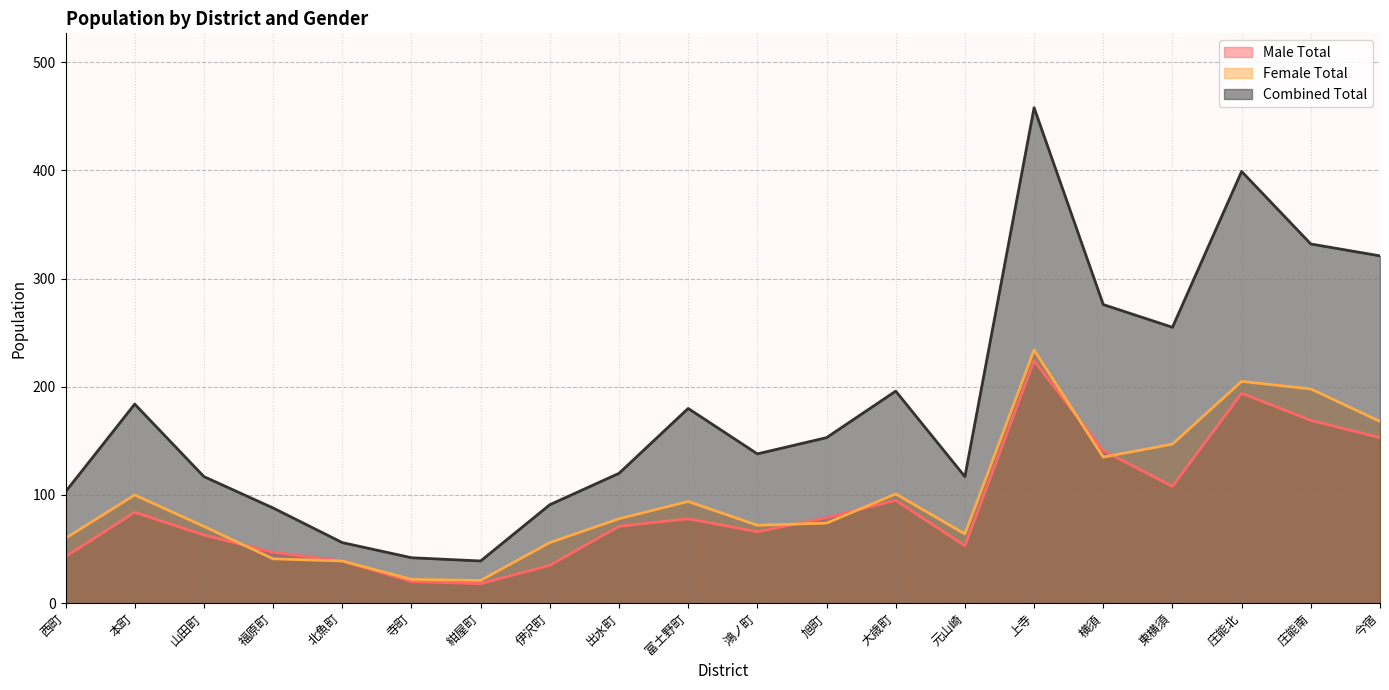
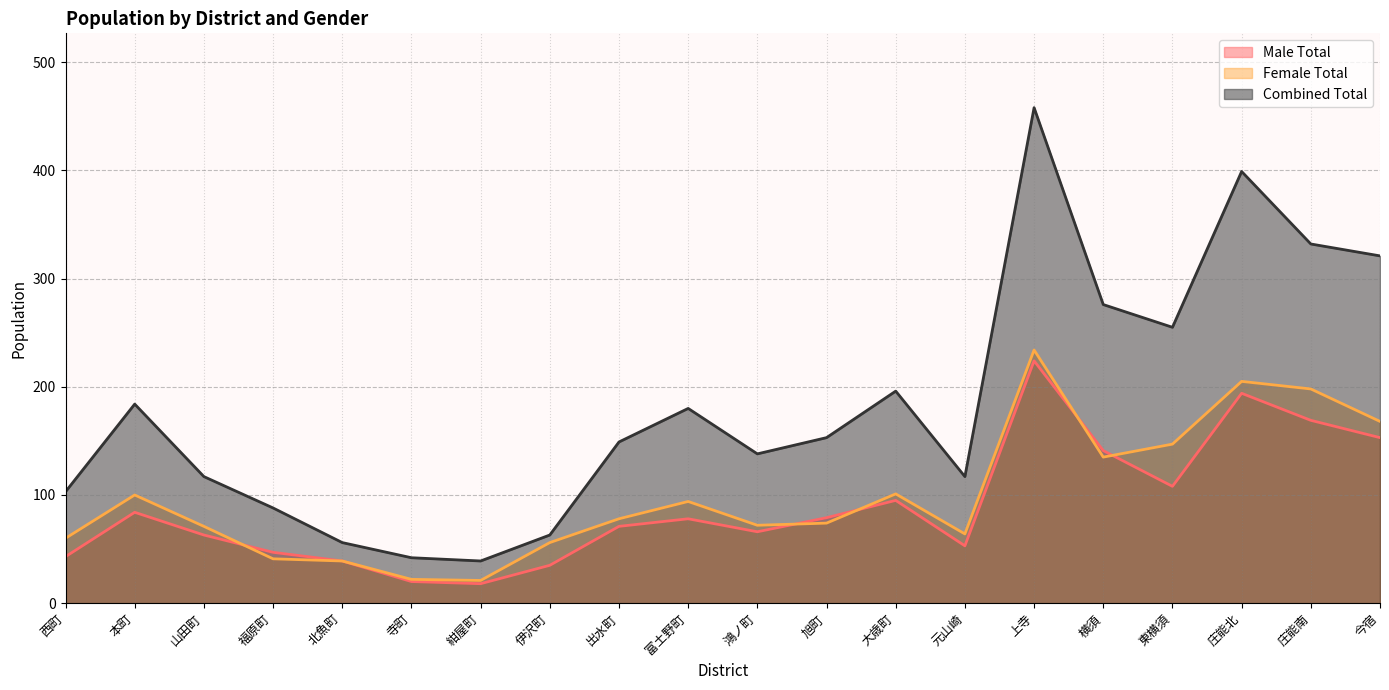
Combined Total, 伊沢町: 91 -> 63
Combined Total, 出水町: 120 -> 149
